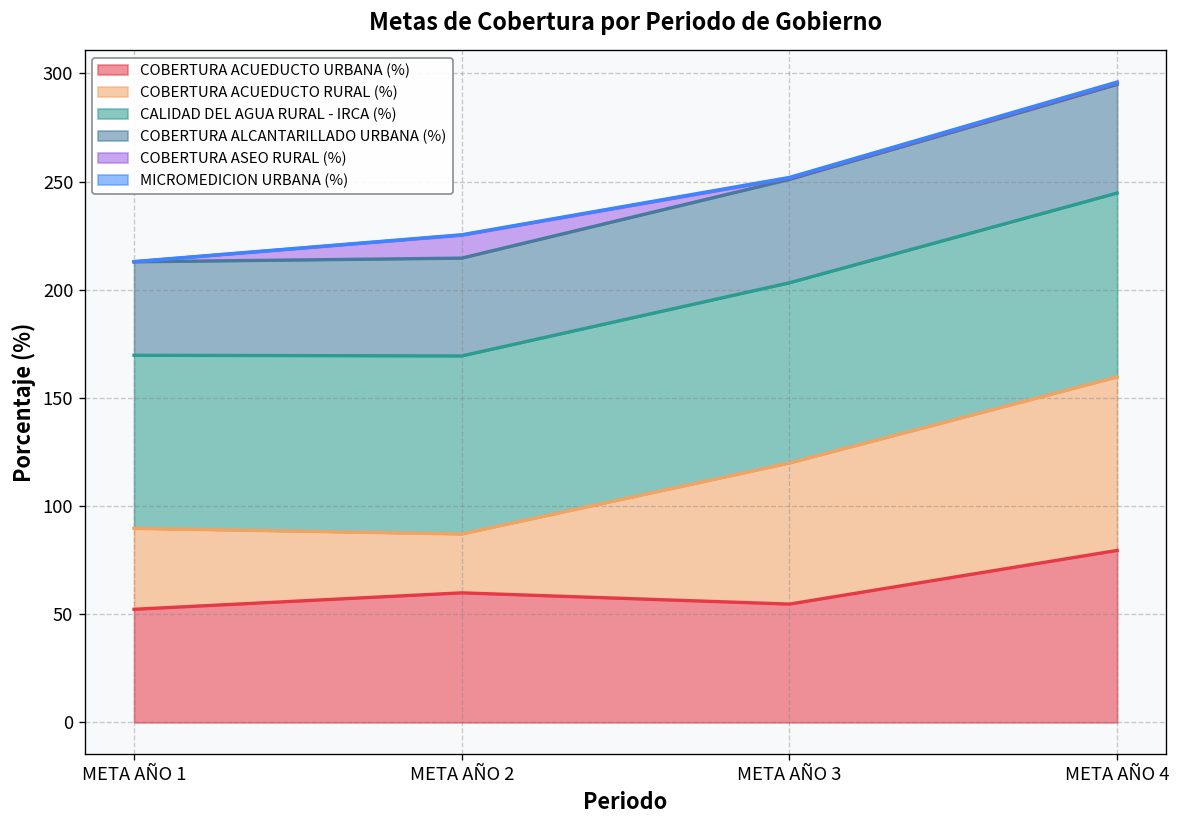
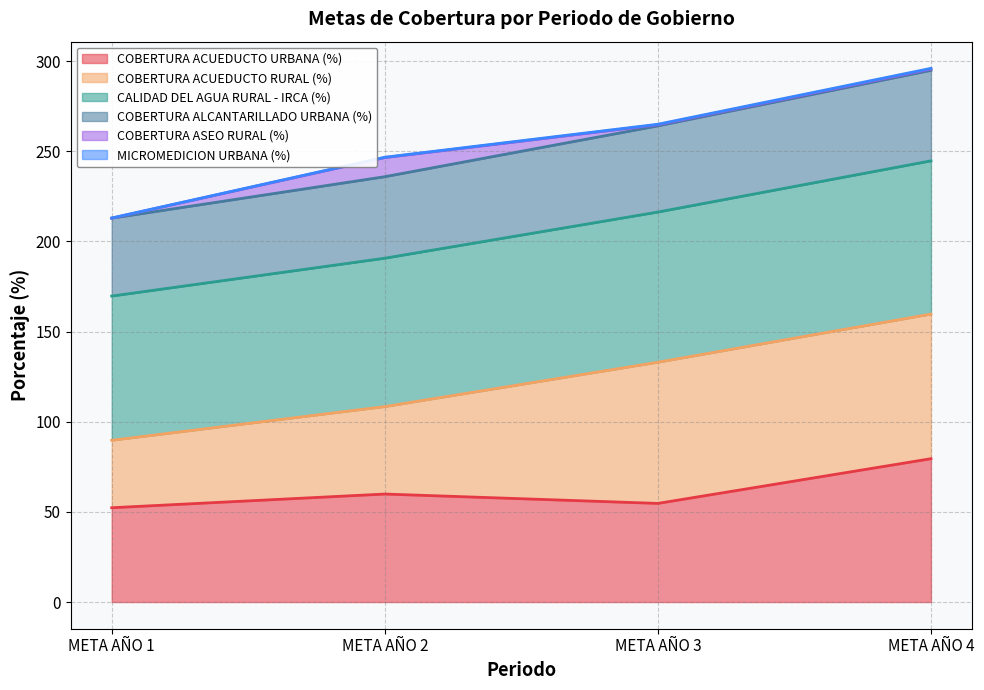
COBERTURA ACUEDUCTO RURAL (%), META AÑO 2: 27 -> 49
COBERTURA ACUEDUCTO RURAL (%), META AÑO 3: 65 -> 78
